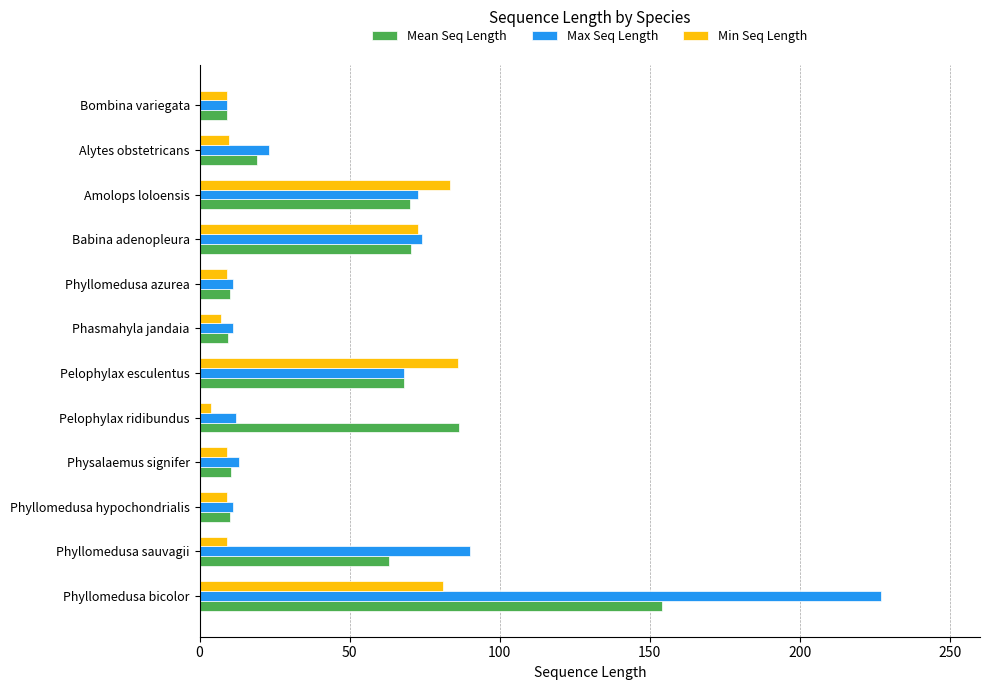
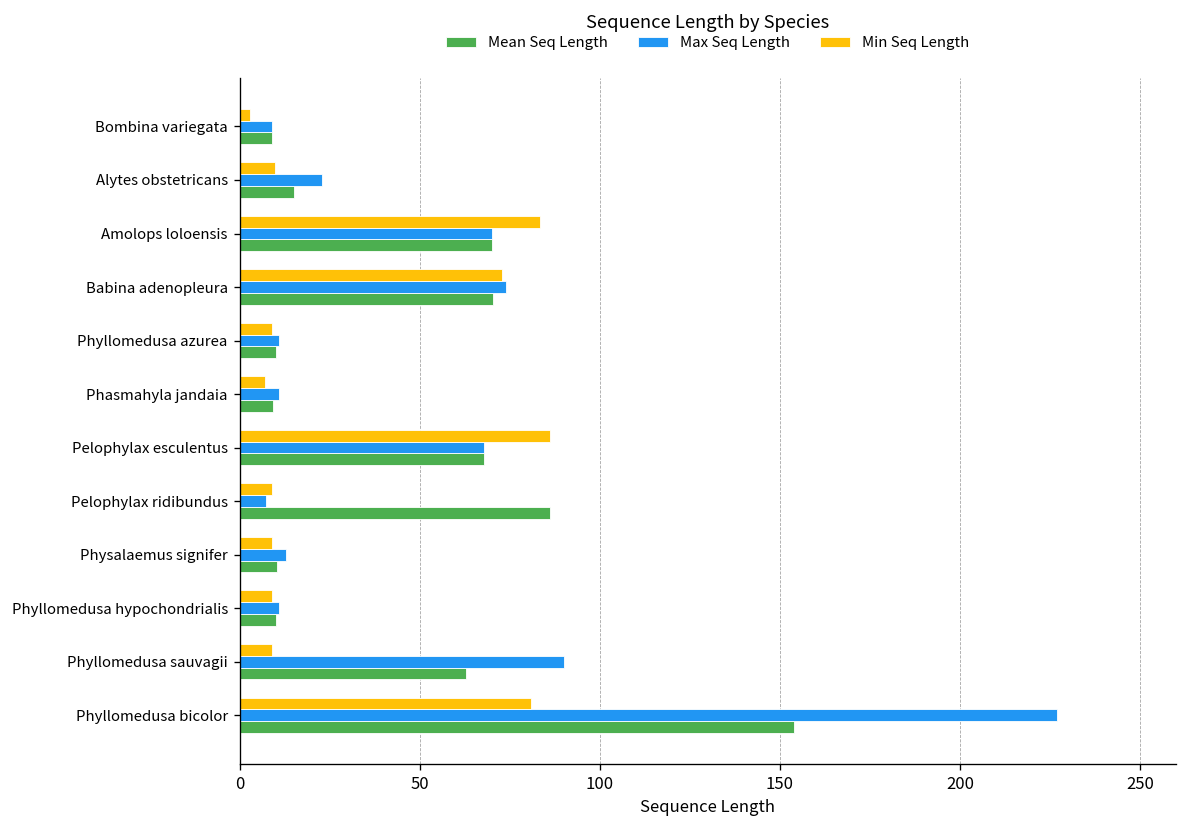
Min Seq Length, Bombina variegata: 9 -> 3
Mean Seq Length, Alytes obstetricans: 19 -> 15
Max Seq Length, Amolops loloensis: 73 -> 70
Min Seq Length, Pelophylax ridibundus: 4 -> 9
Max Seq Length, Pelophylax ridibundus: 12 -> 7
